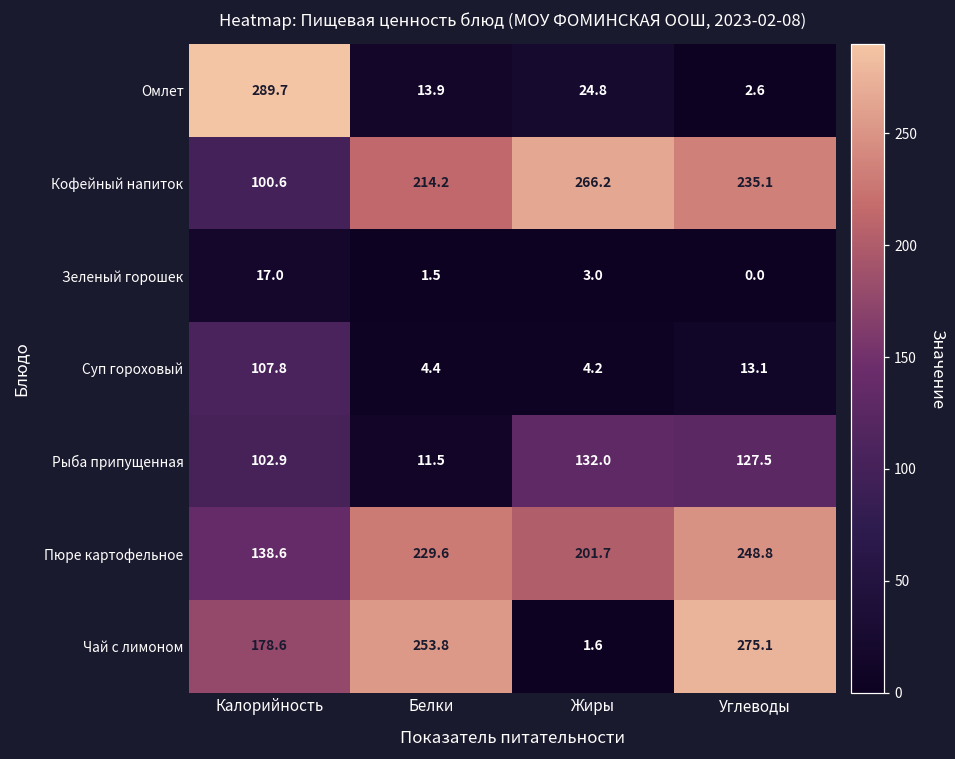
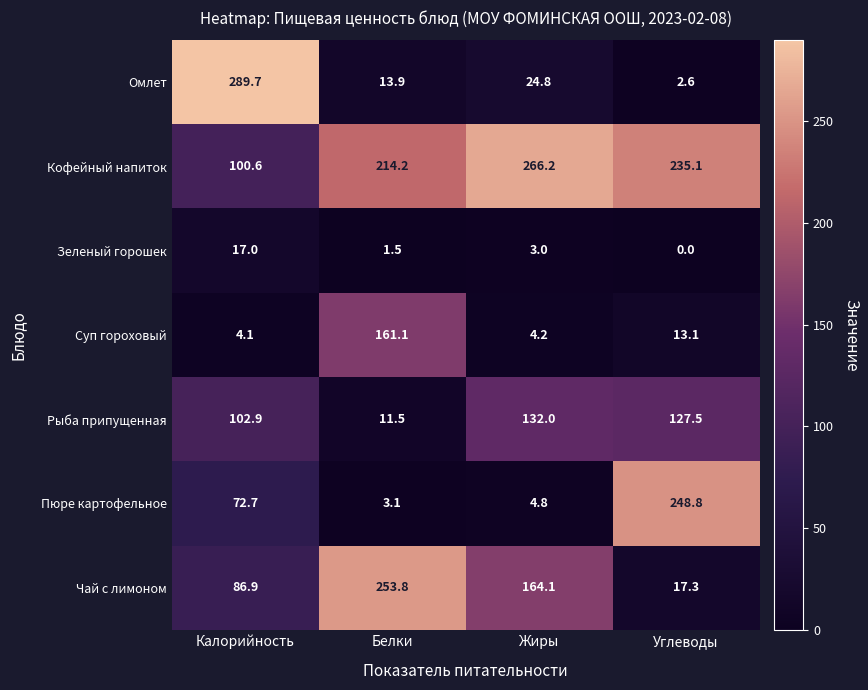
Суп гороховый, Калорийность: 107.8 -> 4.1
Суп гороховый, Белки: 4.4 -> 161.1
Пюре картофельное, Калорийность: 138.6 -> 72.7
Пюре картофельное, Белки: 229.6 -> 3.1
Пюре картофельное, Жиры: 201.7 -> 4.8
Чай с лимоном, Калорийность: 178.6 -> 86.9
Чай с лимоном, Жиры: 1.6 -> 164.1
Чай с лимоном, Углеводы: 275.1 -> 17.3
